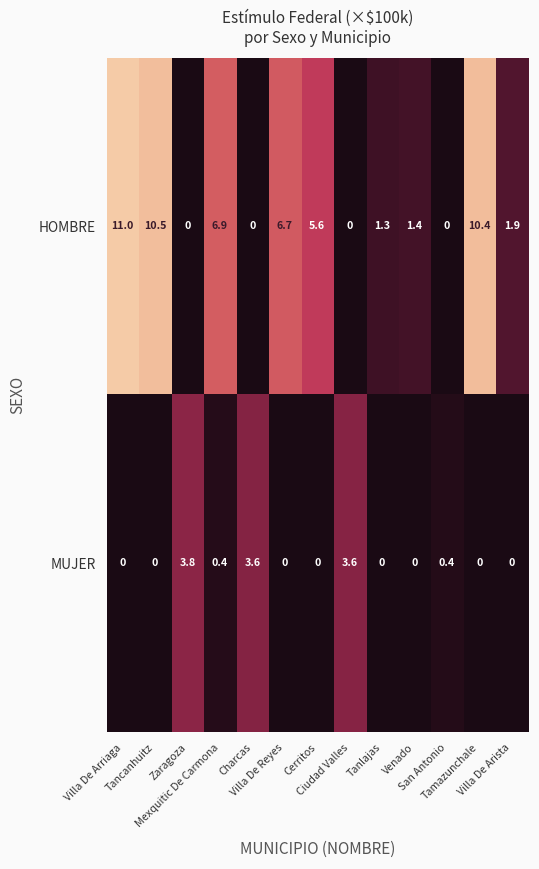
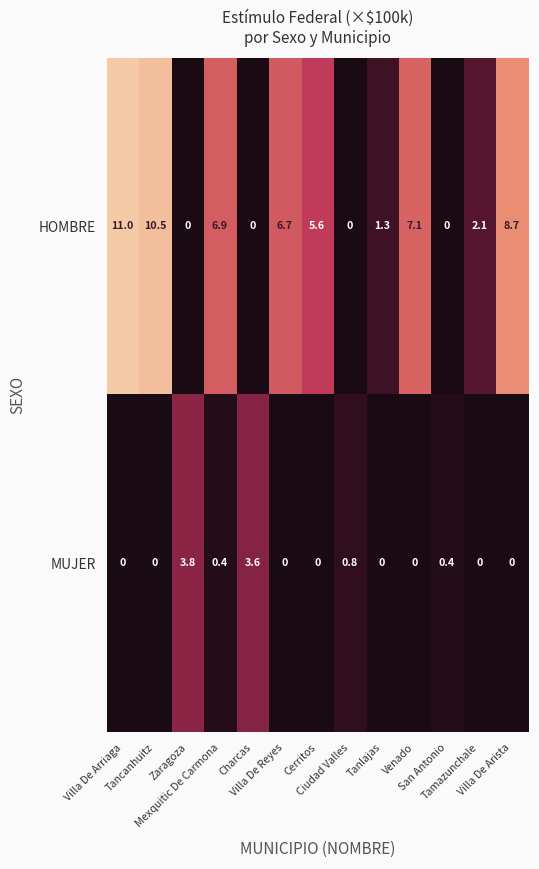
HOMBRE, Venado: 1.4 -> 7.1
HOMBRE, Tamazunchale: 10.4 -> 2.1
HOMBRE, Villa De Arista: 1.9 -> 8.7
MUJER, Ciudad Valles: 3.6 -> 0.8
